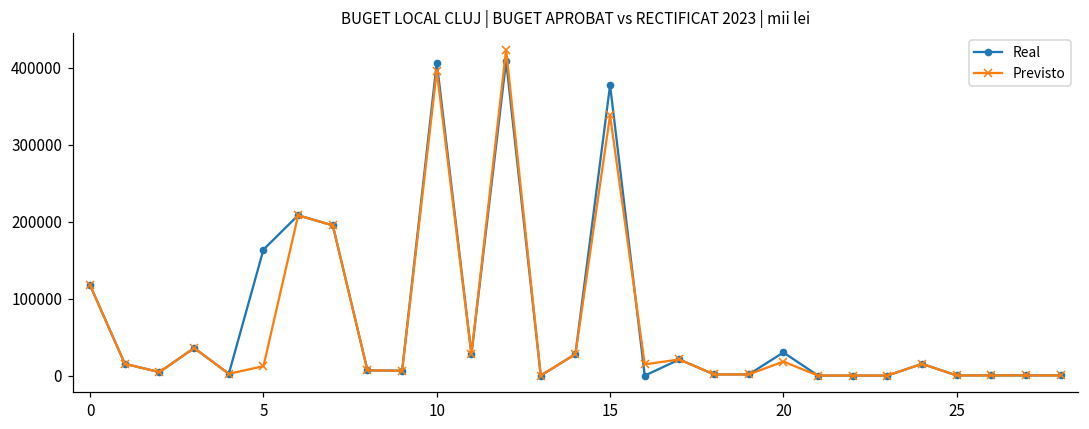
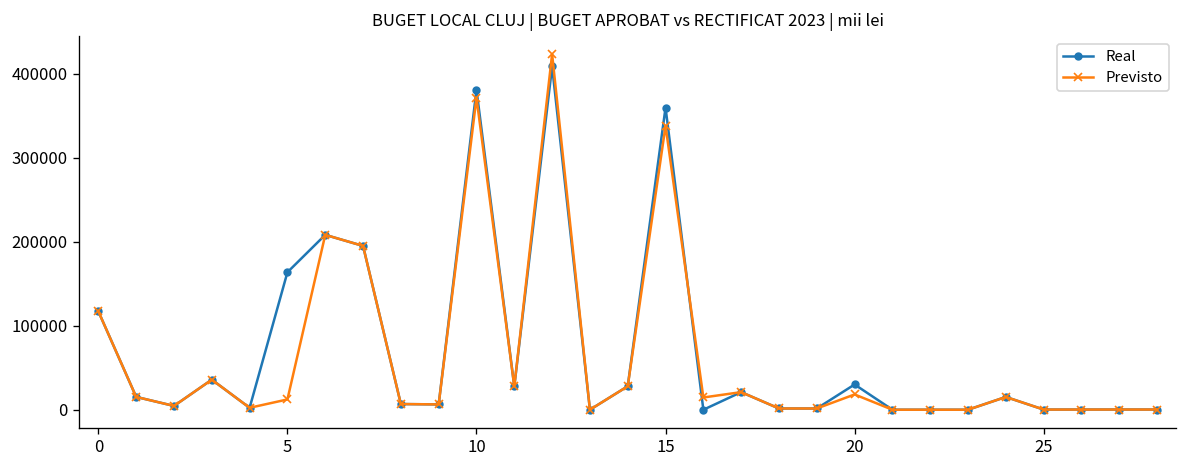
Real, 10: 410000 -> 380000
Previsto, 10: 400000 -> 370000
Real, 15: 380000 -> 360000
